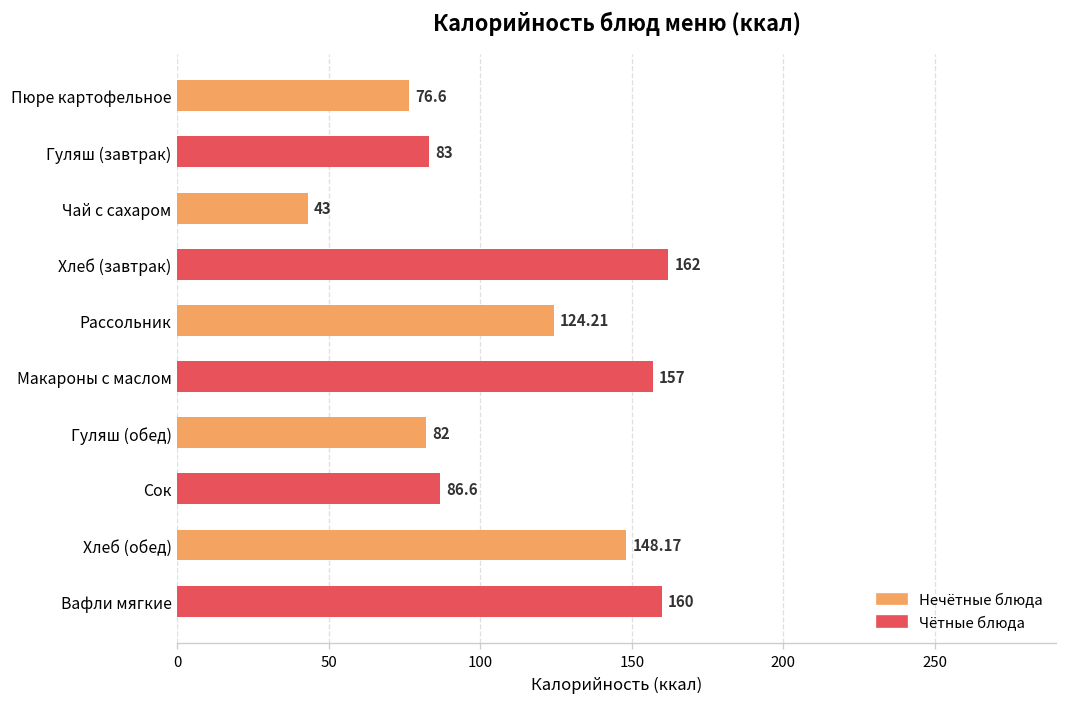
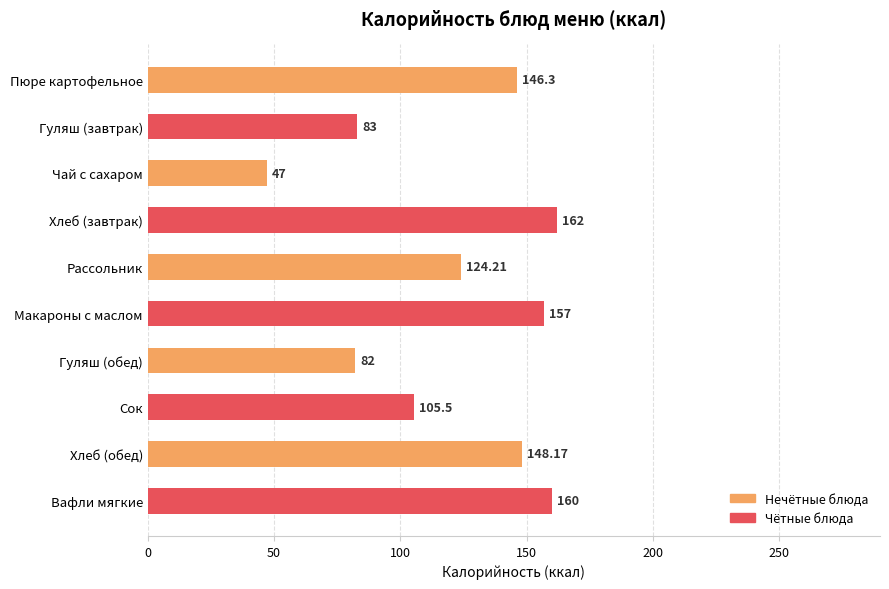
Пюре картофельное: 76.6 -> 146.3
Чай с сахаром: 43 -> 47
Сок: 86.6 -> 105.5
